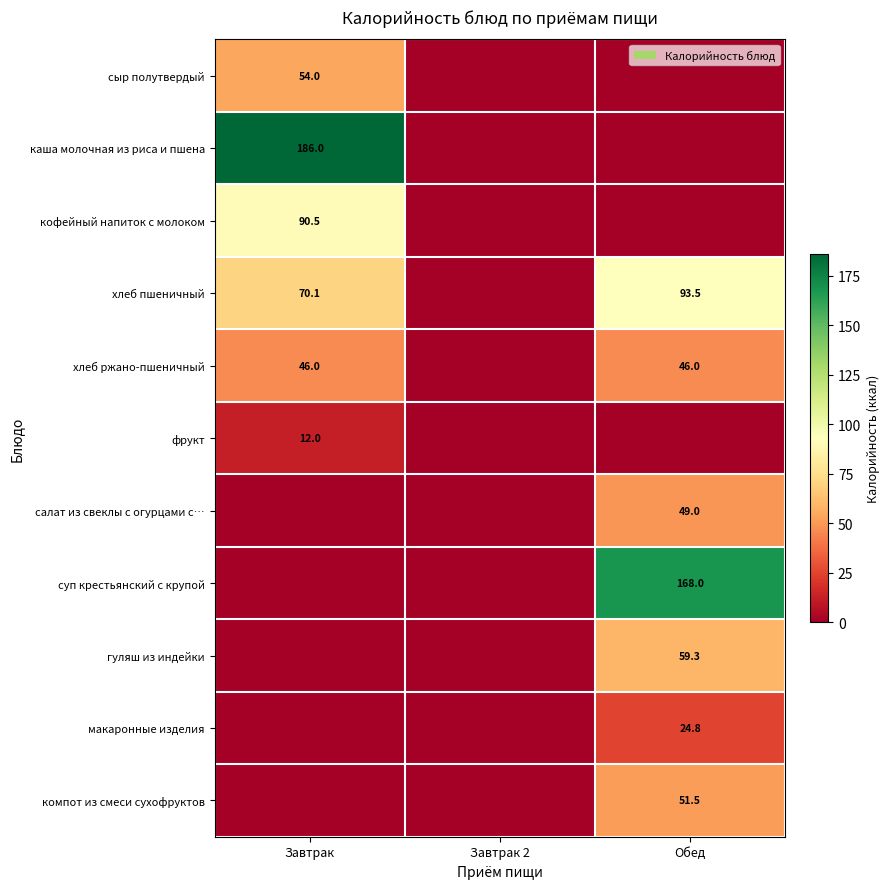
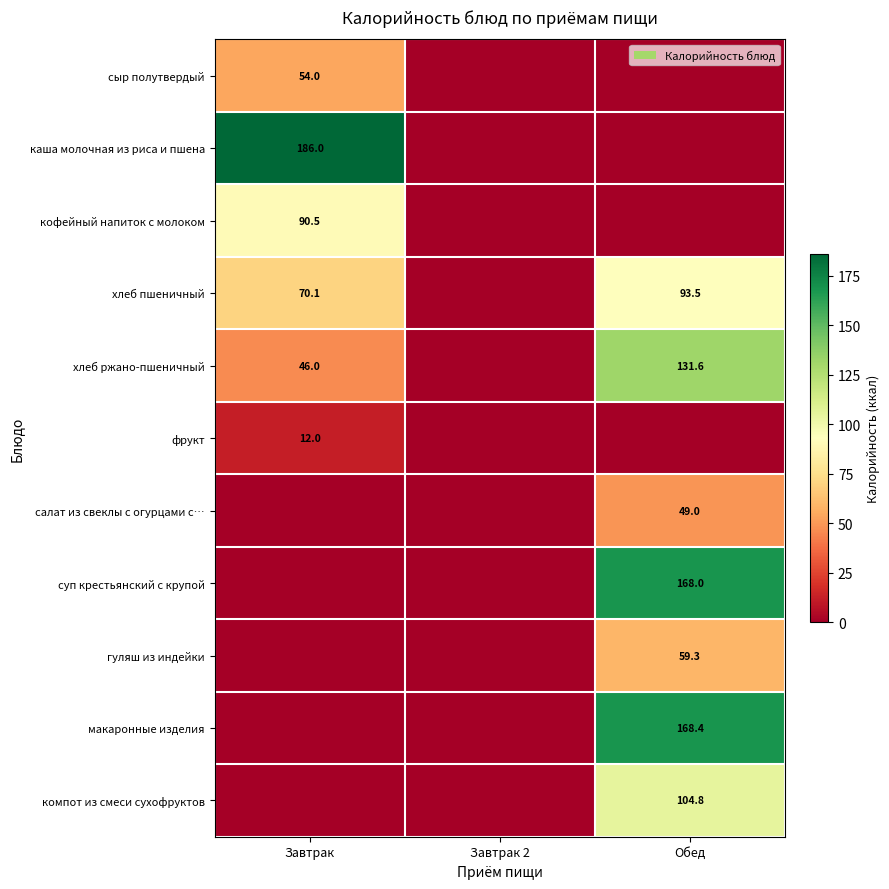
хлеб ржано-пшеничный, Обед: 46.0 -> 131.6
макаронные изделия, Обед: 24.8 -> 168.4
компот из смеси сухофруктов, Обед: 51.5 -> 104.8
